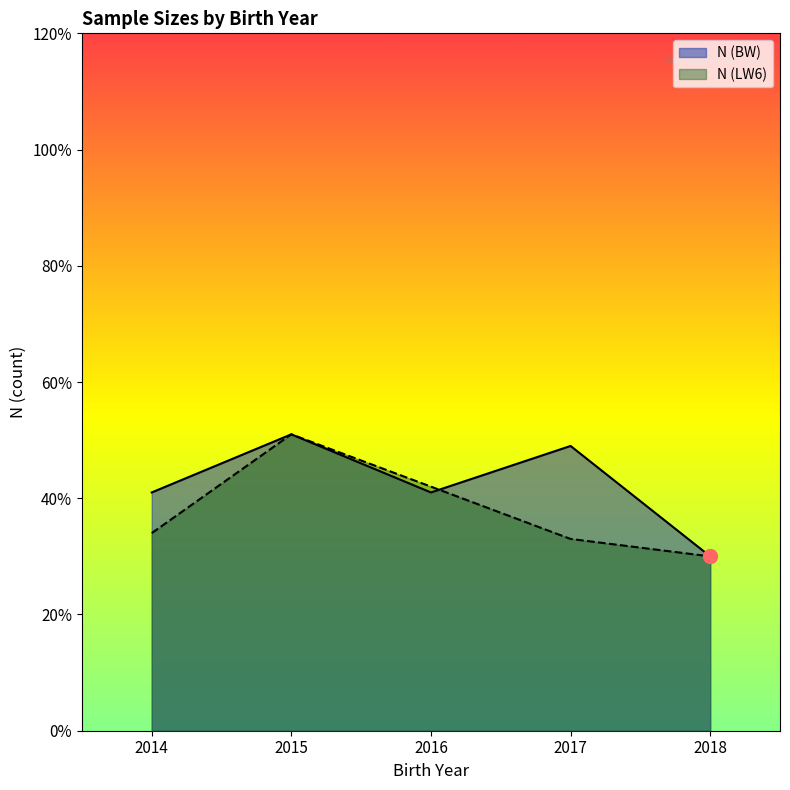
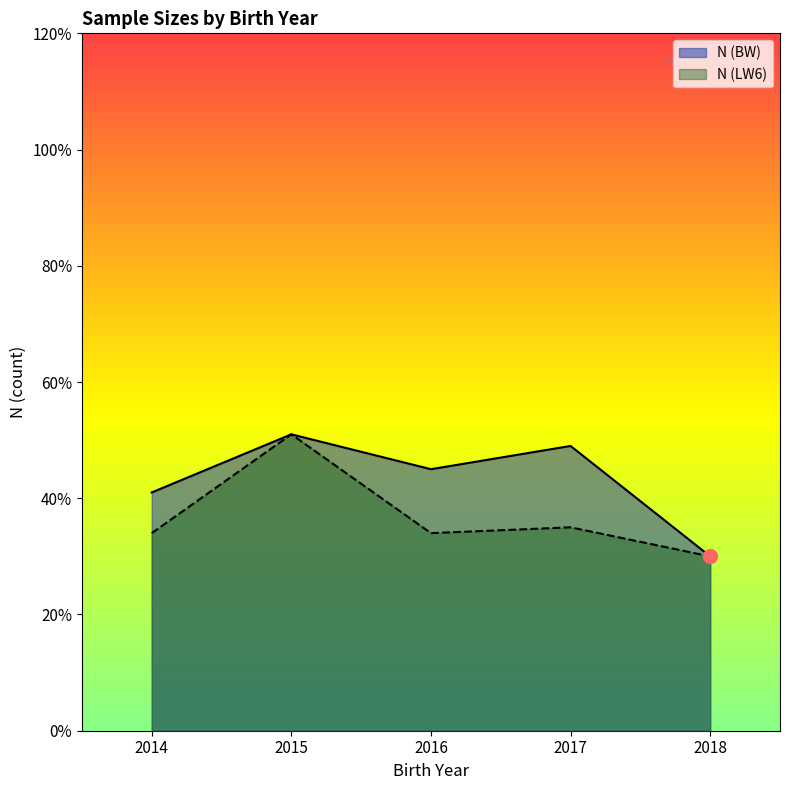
N (BW), 2016: 41% -> 45%
N (LW6), 2016: 42% -> 34%
N (LW6), 2017: 33% -> 35%
